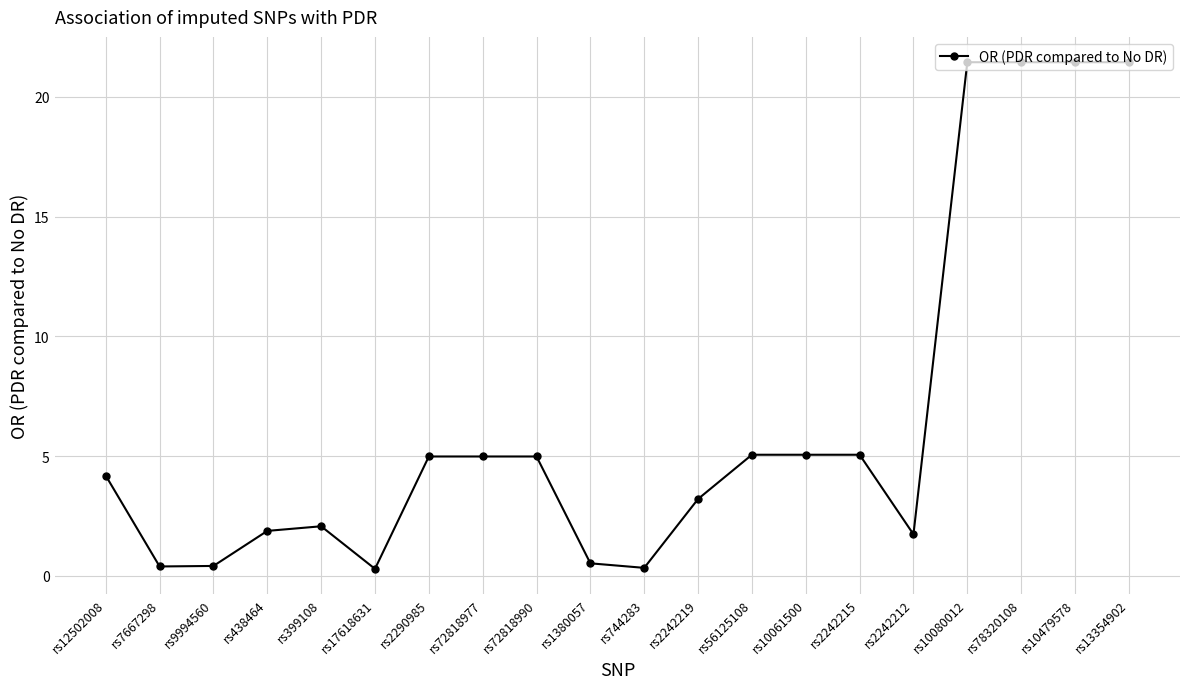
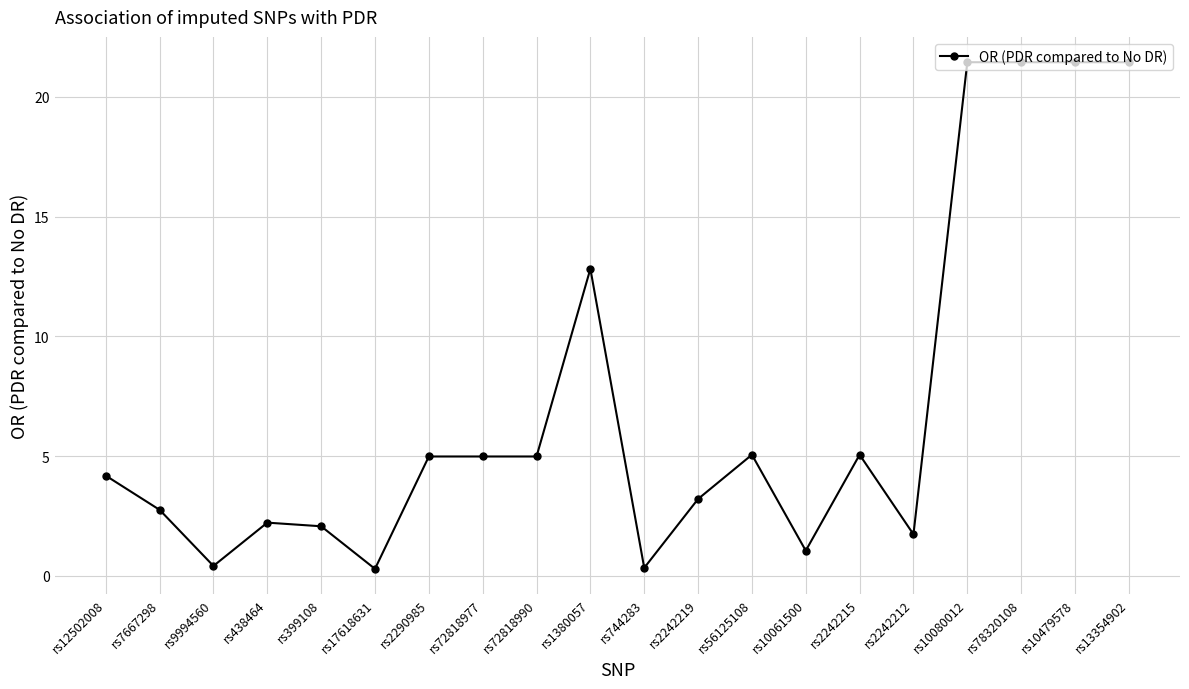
rs7667298: 0.4 -> 2.8
rs438464: 1.9 -> 2.2
rs1380057: 0.5 -> 12.8
rs10061500: 5.1 -> 1.0
